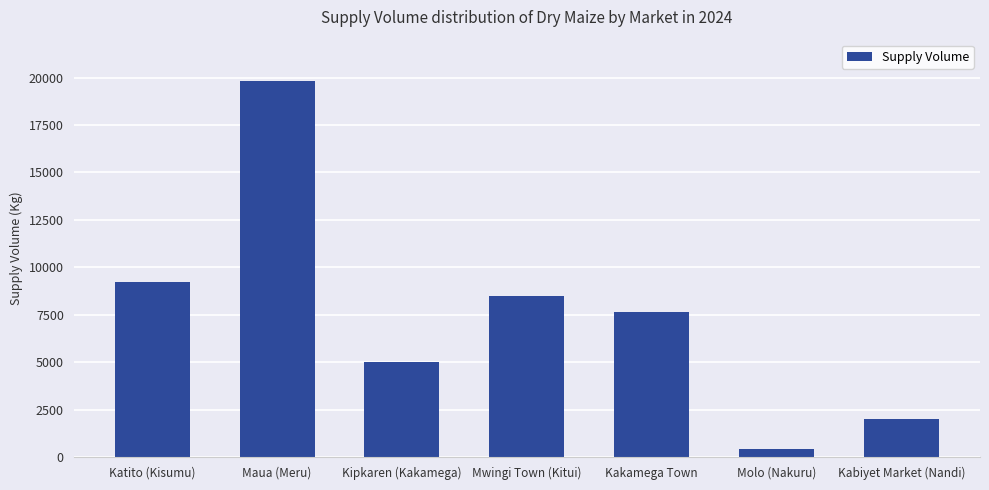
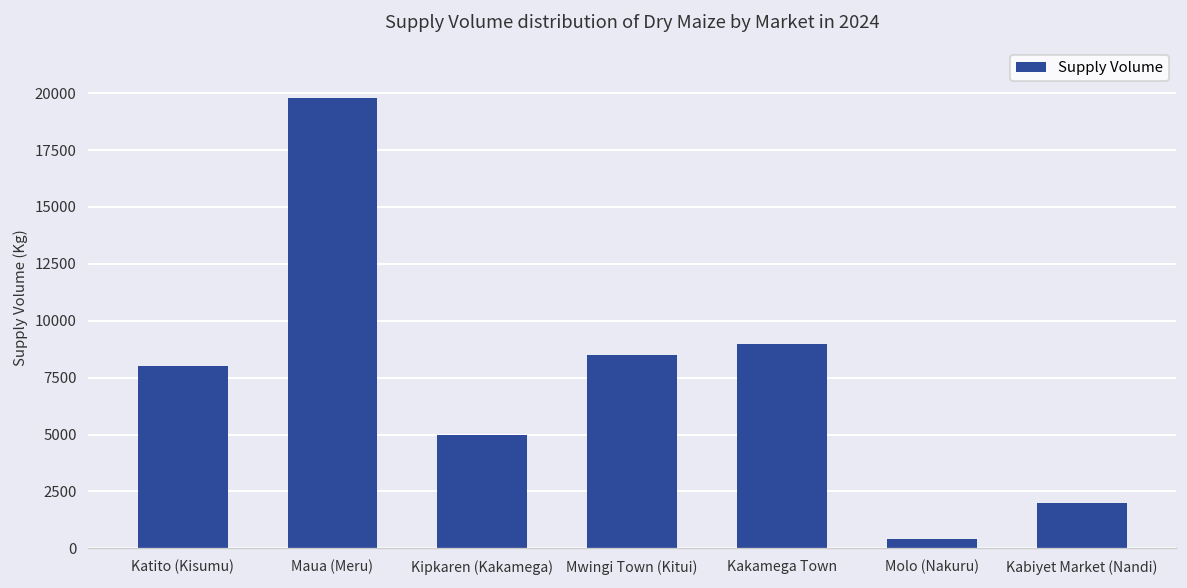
Katito (Kisumu): 9200 -> 8000
Kakamega Town: 7700 -> 9000
